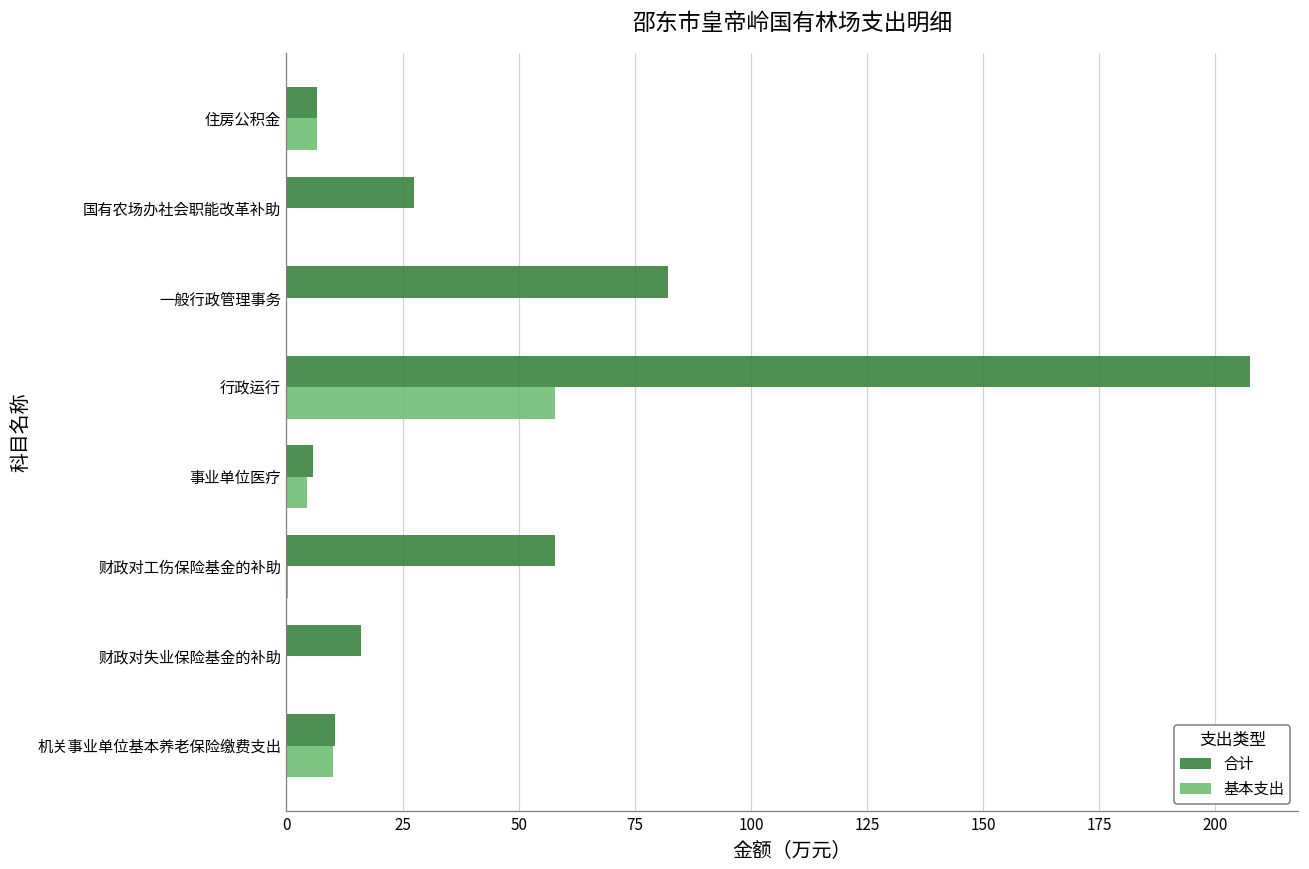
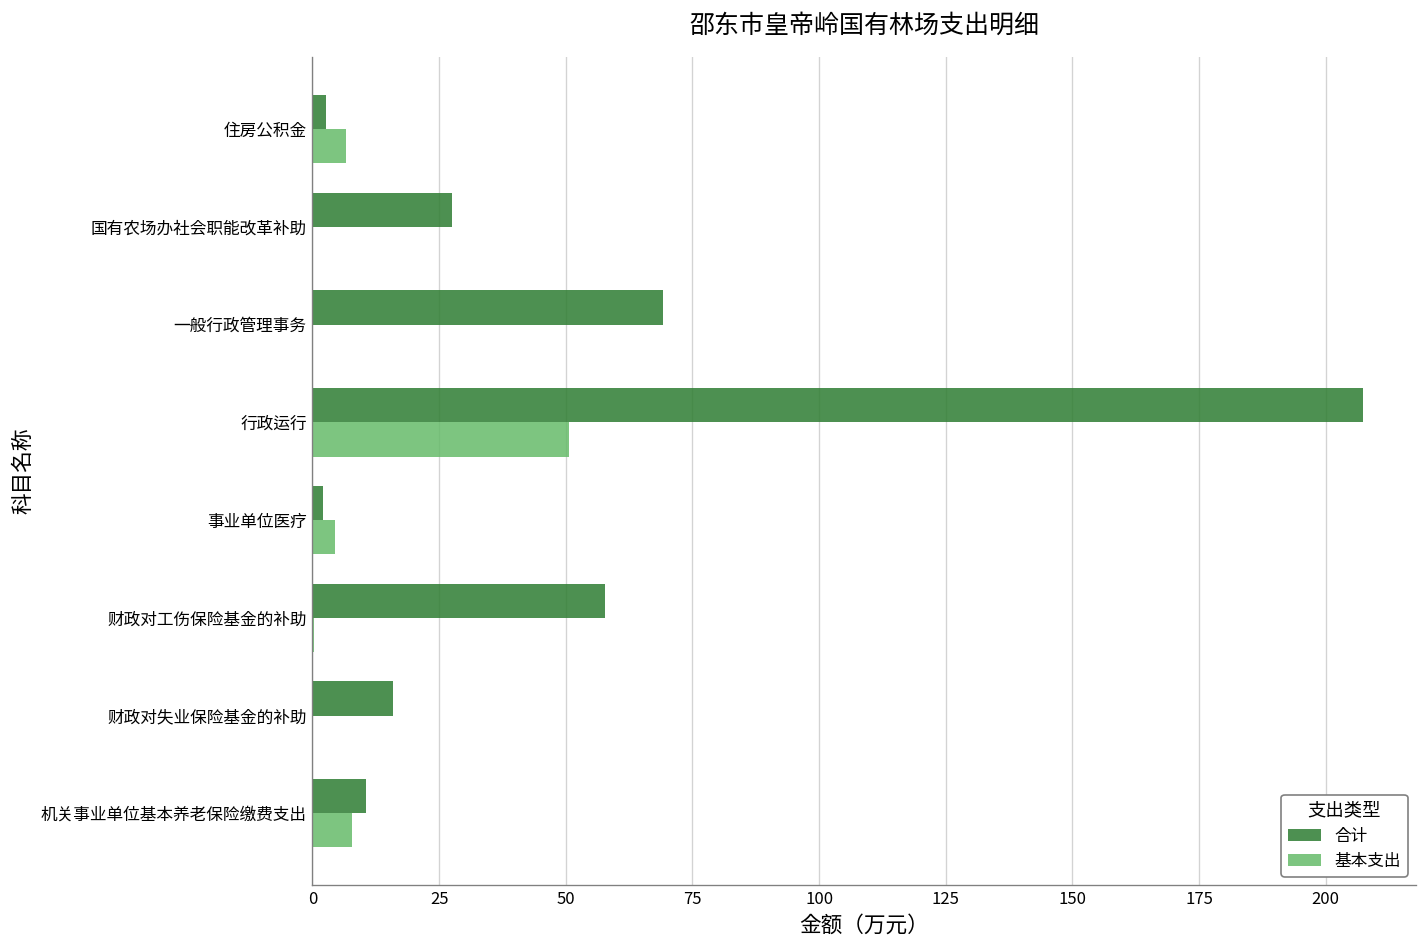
合计, 住房公积金: 7 -> 3
合计, 一般行政管理事务: 82 -> 69
基本支出, 行政运行: 58 -> 51
合计, 事业单位医疗: 6 -> 2
基本支出, 机关事业单位基本养老保险缴费支出: 10 -> 8
